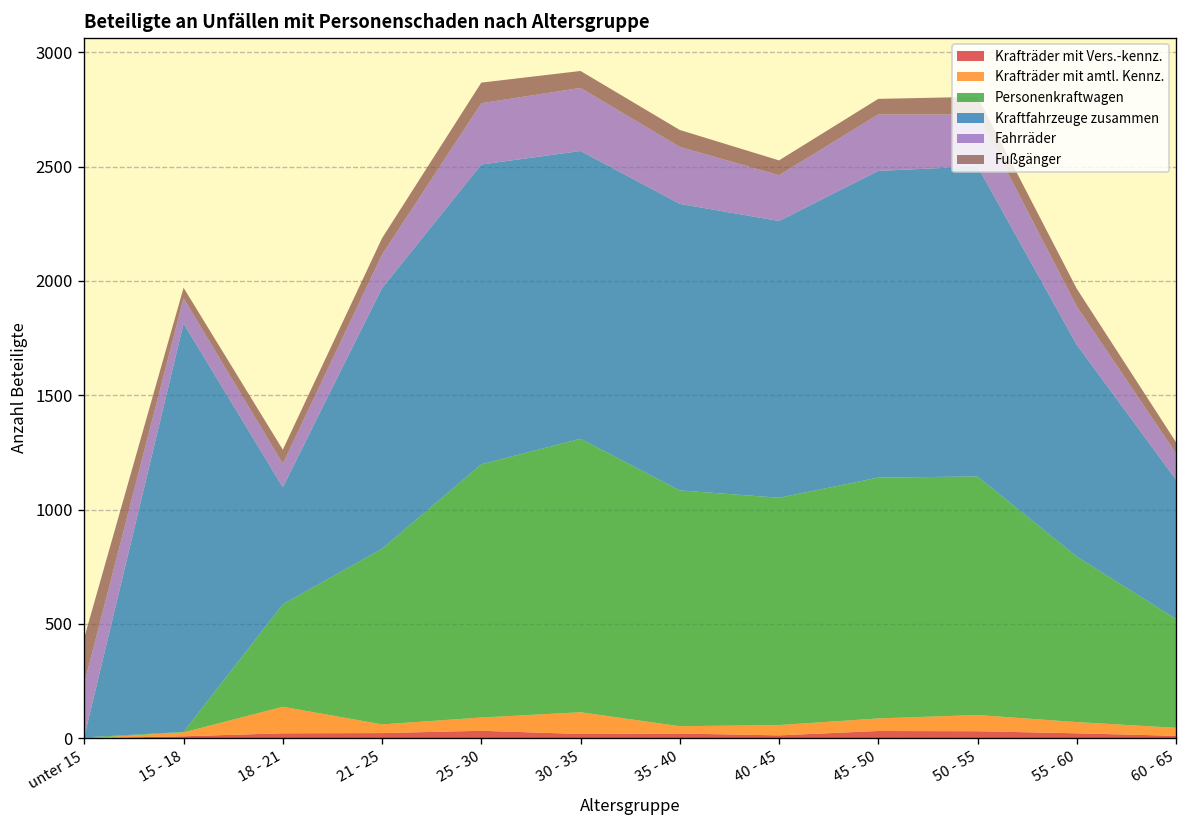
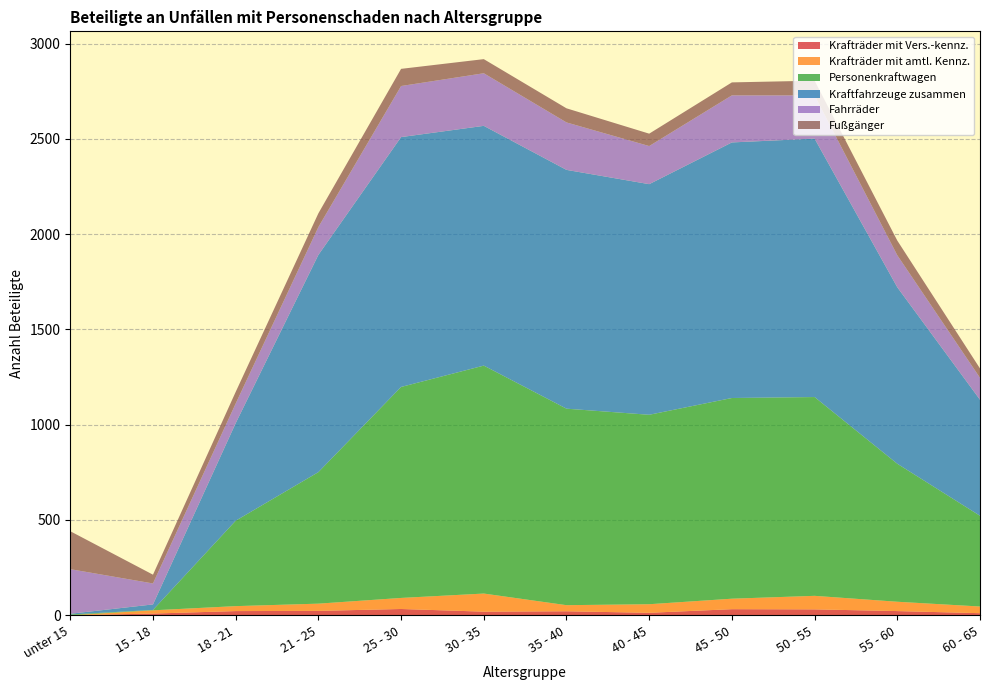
Kraftfahrzeuge zusammen, 15 - 18: 1790 -> 30
Krafträder mit amtl. Kennz., 18 - 21: 120 -> 30
Personenkraftwagen, 21 - 25: 770 -> 690
